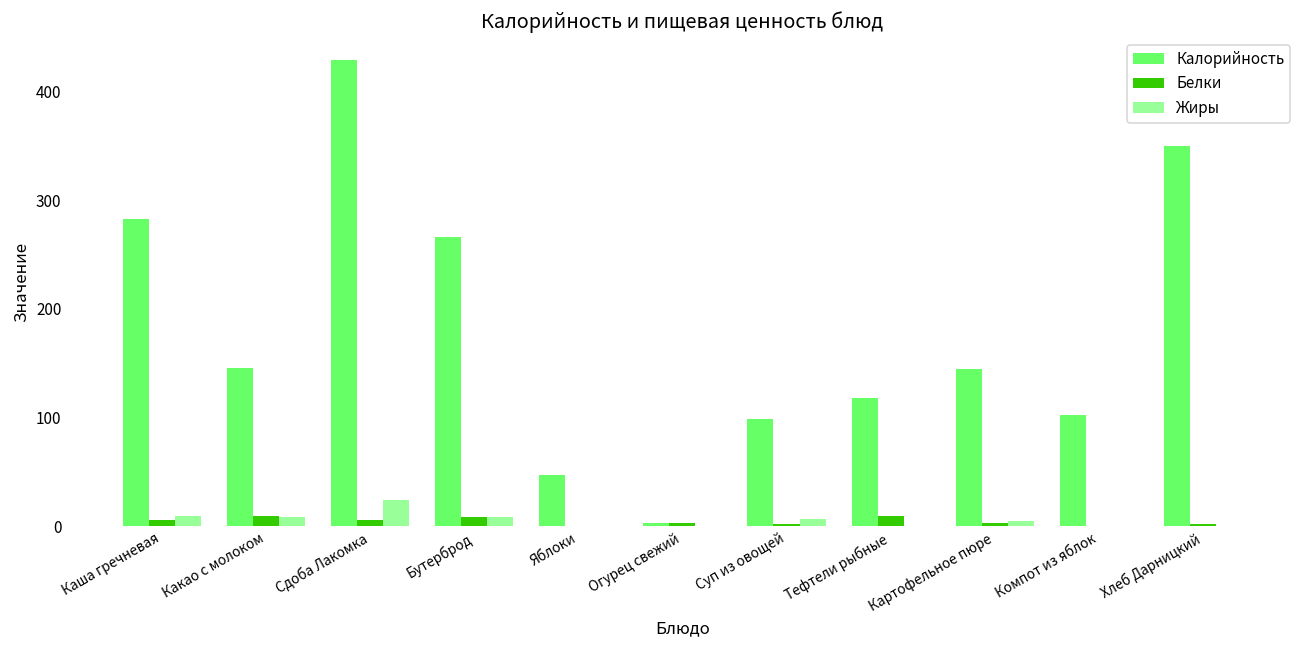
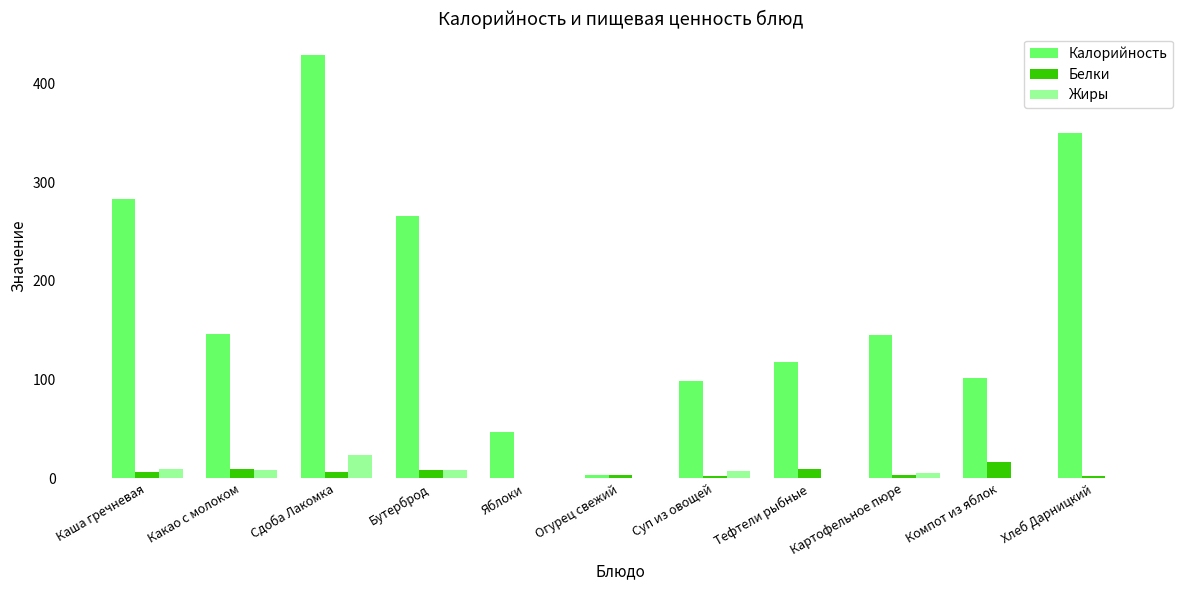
Белки, Компот из яблок: 0 -> 20
